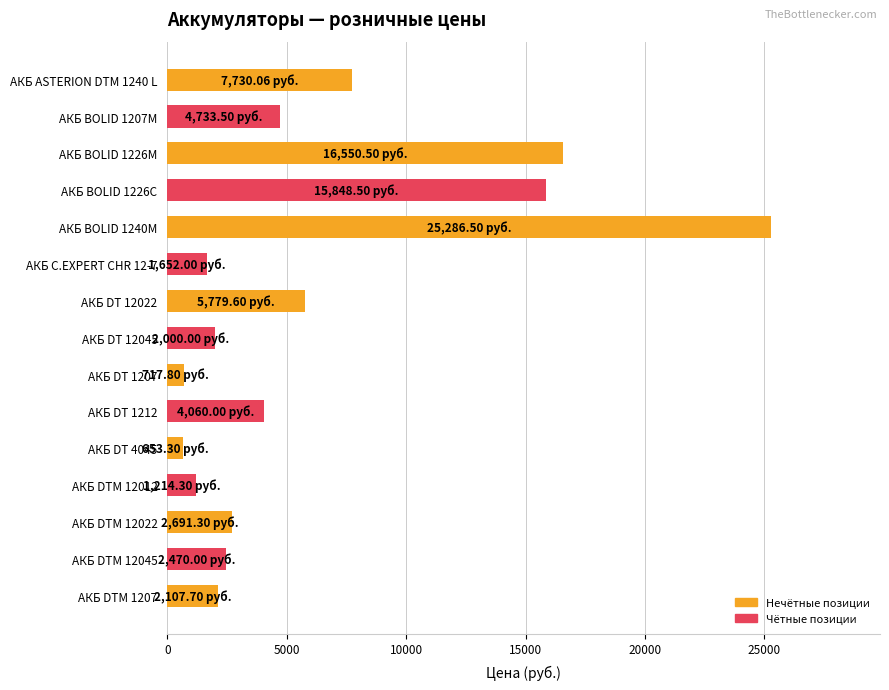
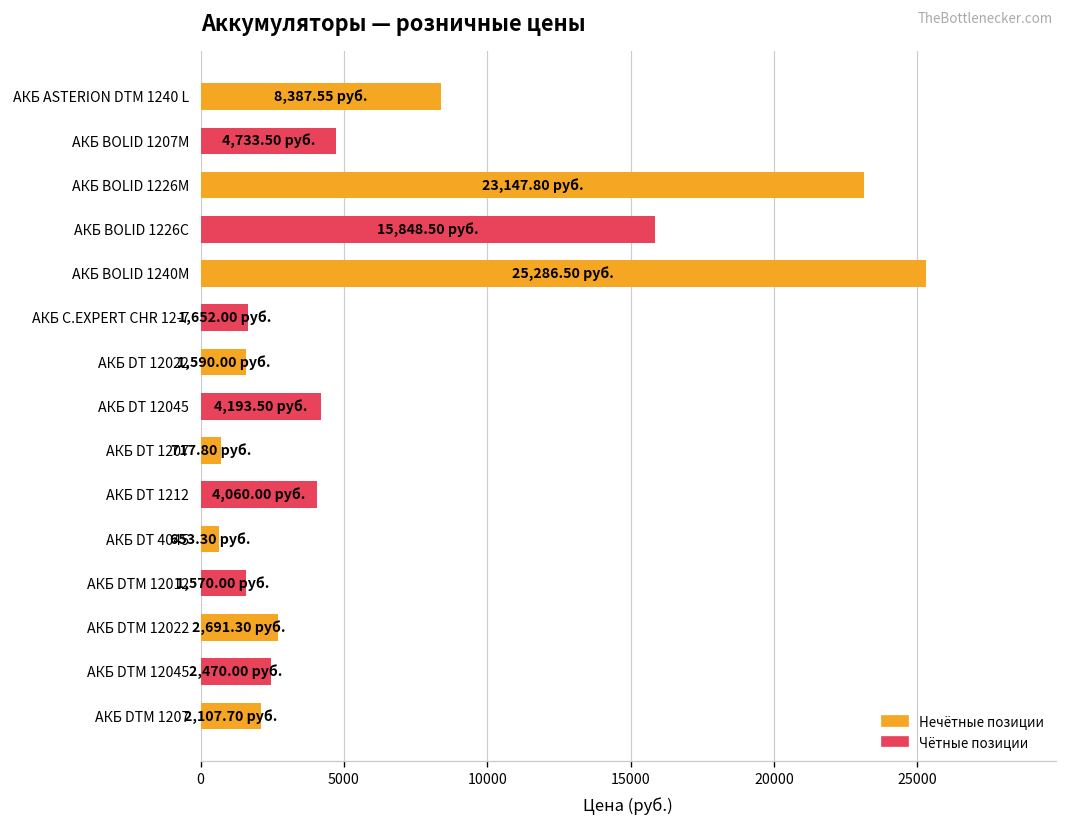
АКБ ASTERION DTM 1240 L: 7,730.06 -> 8,387.55
АКБ BOLID 1226М: 16,550.50 -> 23,147.80
АКБ DT 12022: 5,779.60 -> 1,590.00
АКБ DT 12045: 2,000.00 -> 4,193.50
АКБ DTM 12012: 1,214.30 -> 1,570.00
